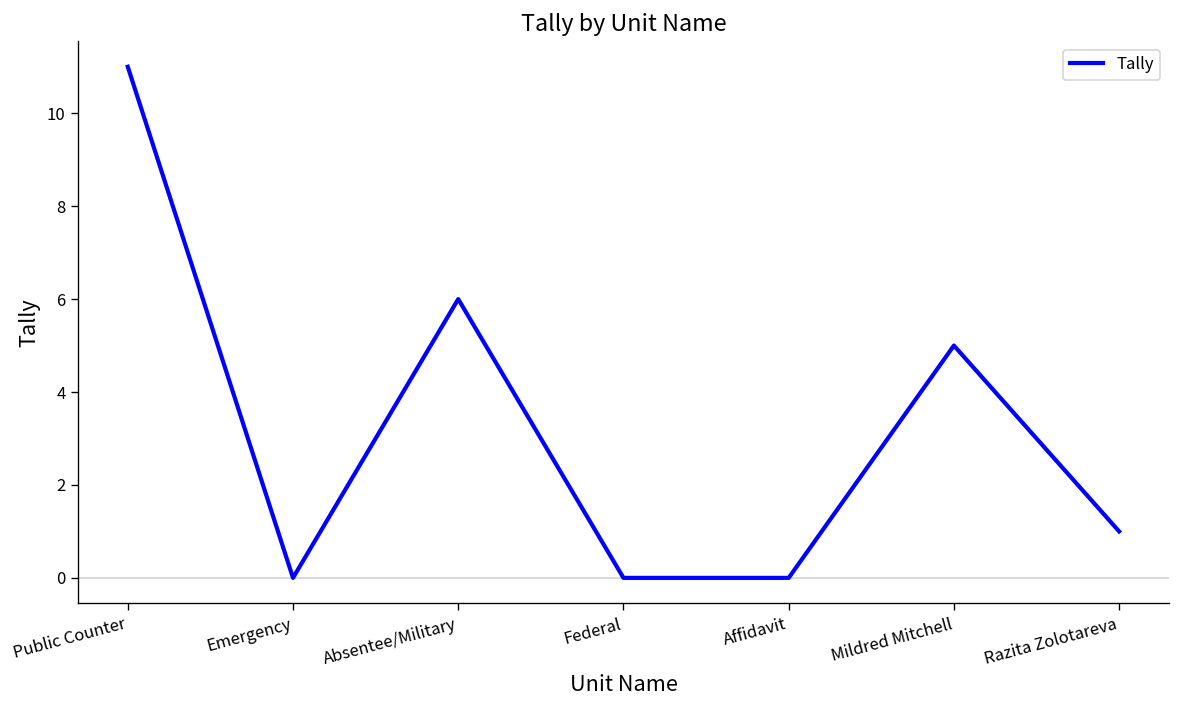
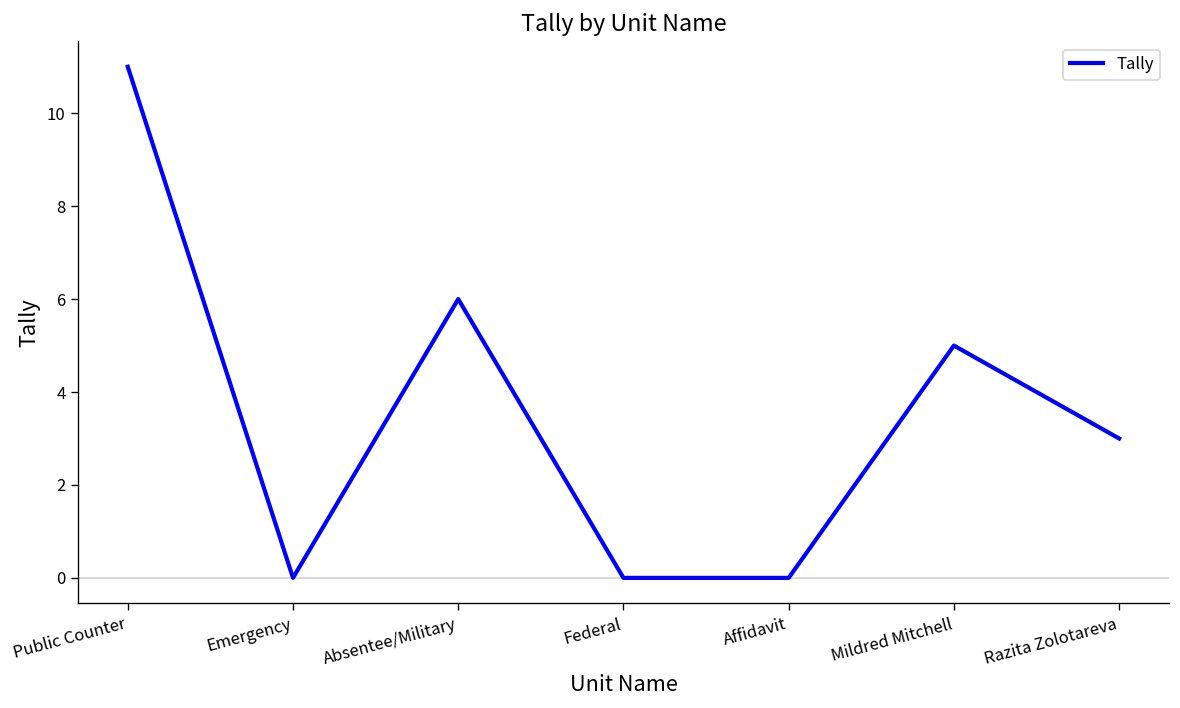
Razita Zolotareva: 1 -> 3
